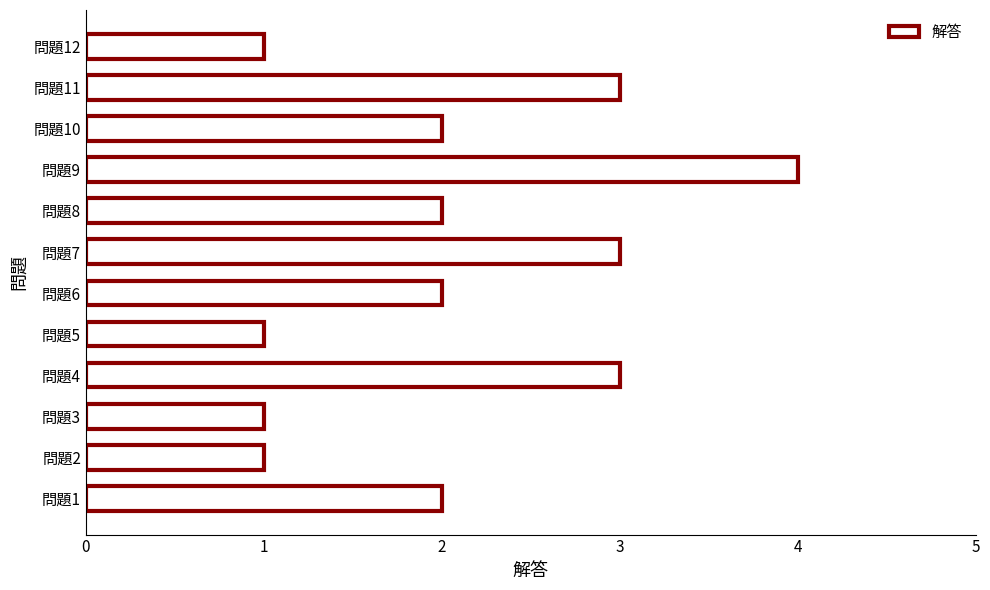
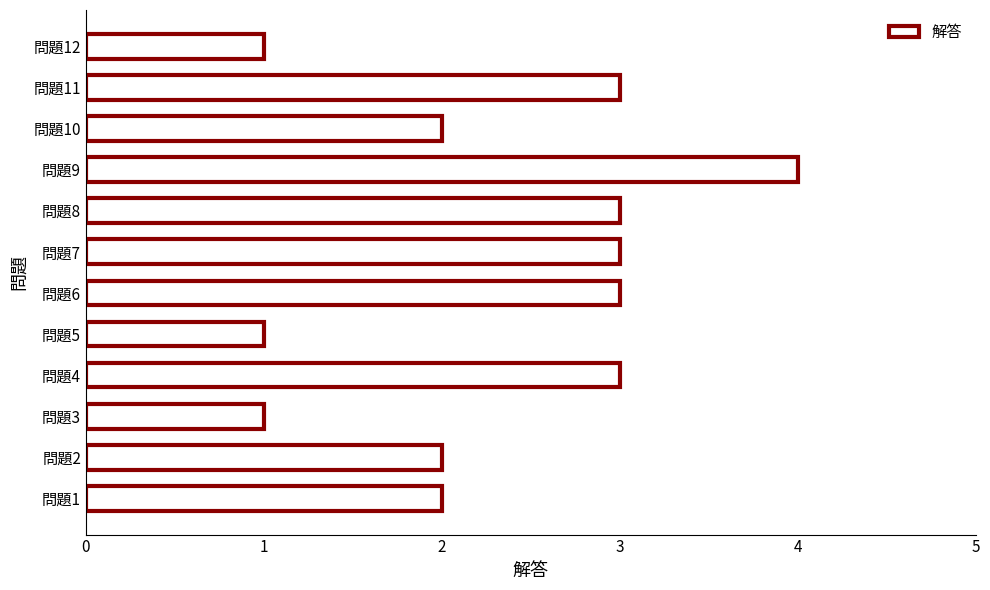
問題8: 2 -> 3
問題6: 2 -> 3
問題2: 1 -> 2
